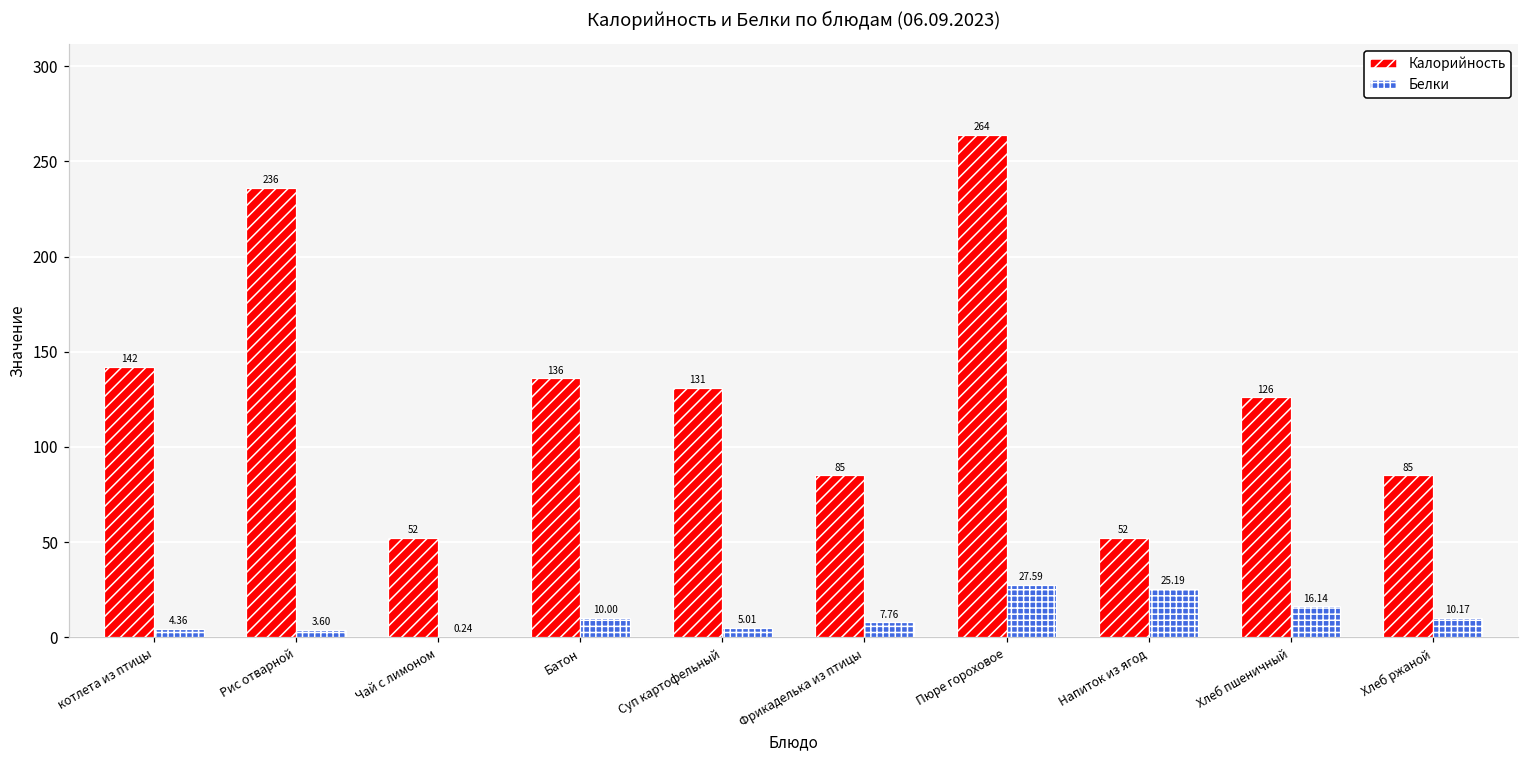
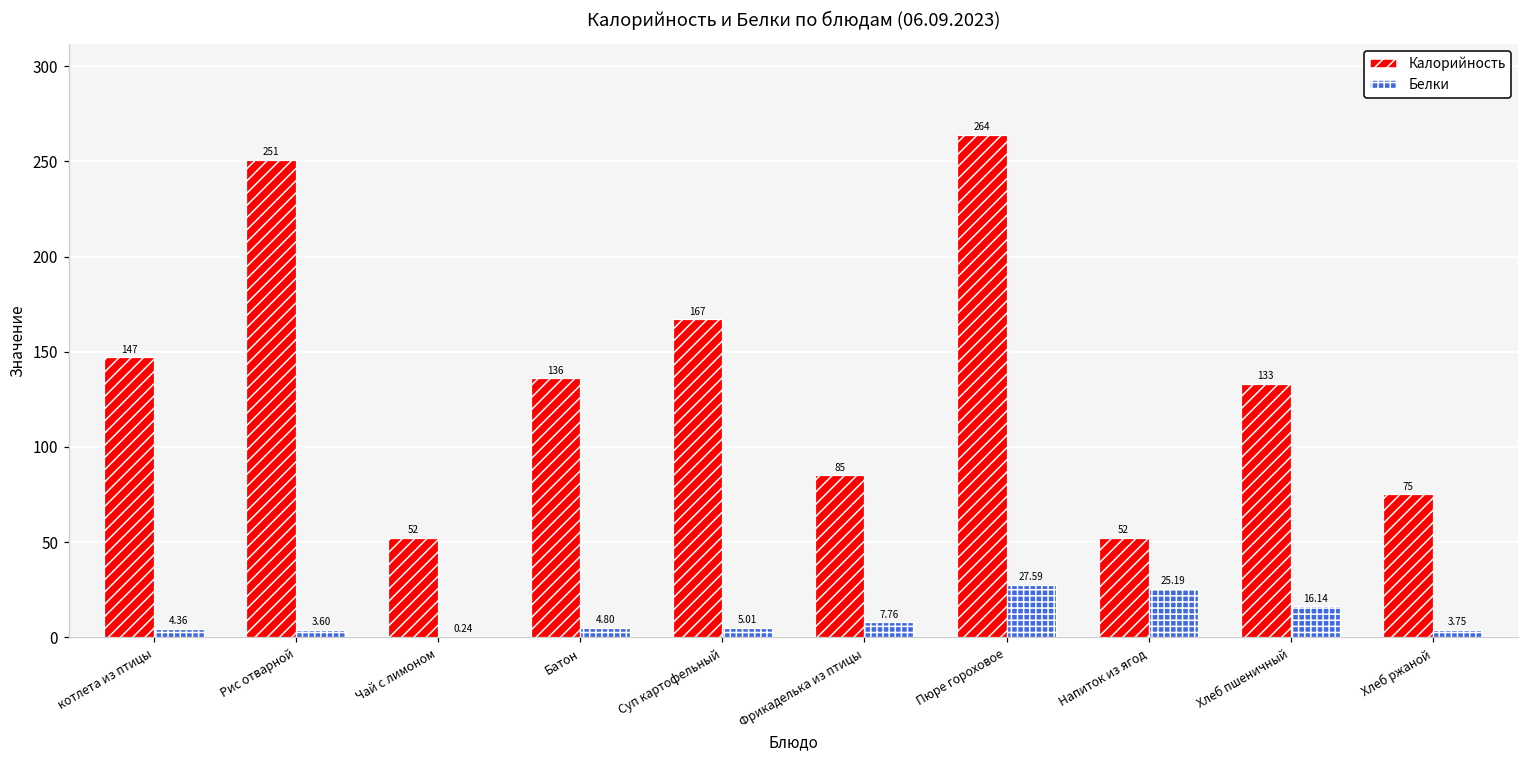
Калорийность, котлета из птицы: 142 -> 147
Калорийность, Рис отварной: 236 -> 251
Белки, Батон: 10.00 -> 4.80
Калорийность, Суп картофельный: 131 -> 167
Калорийность, Хлеб пшеничный: 126 -> 133
Калорийность, Хлеб ржаной: 85 -> 75
Белки, Хлеб ржаной: 10.17 -> 3.75
